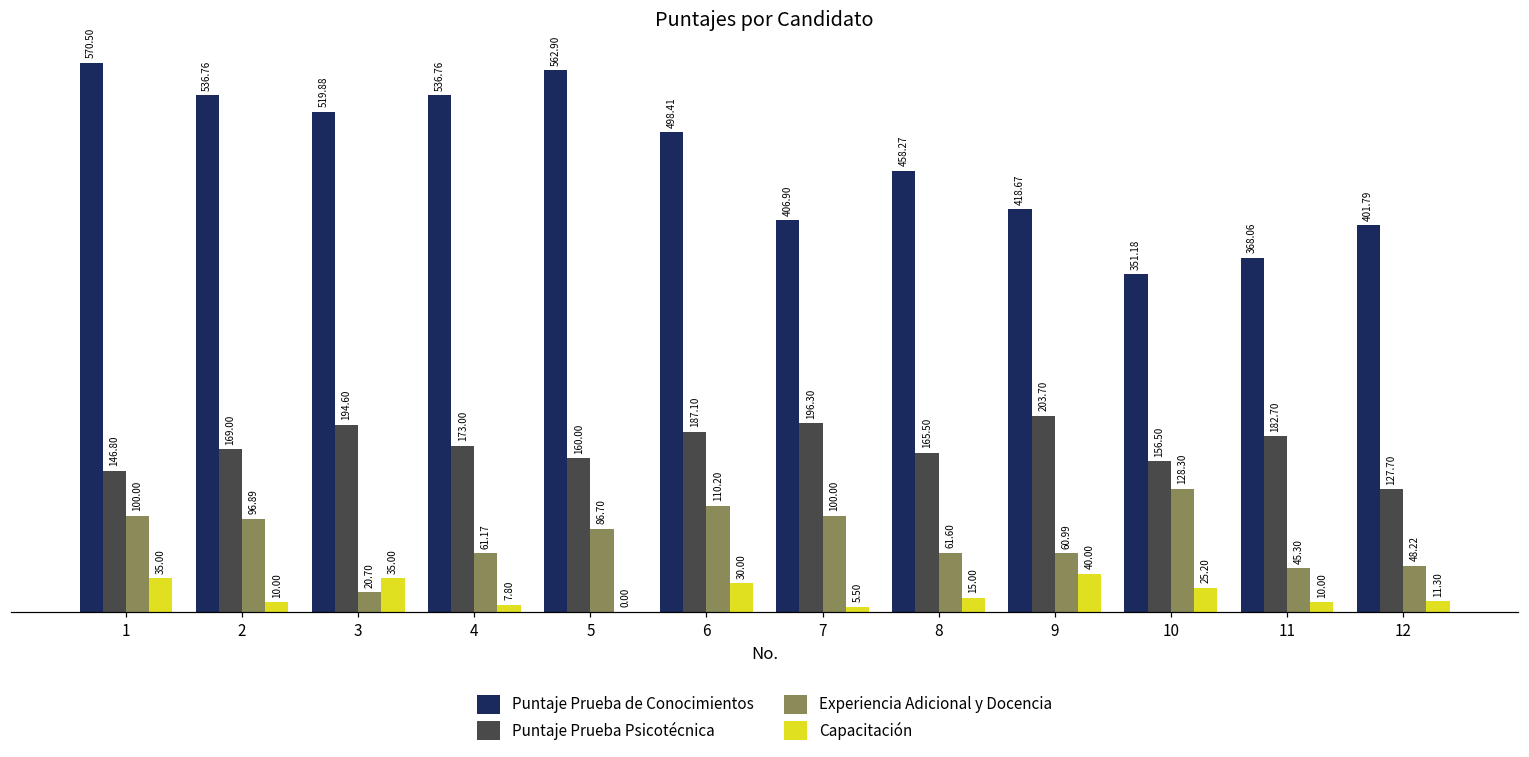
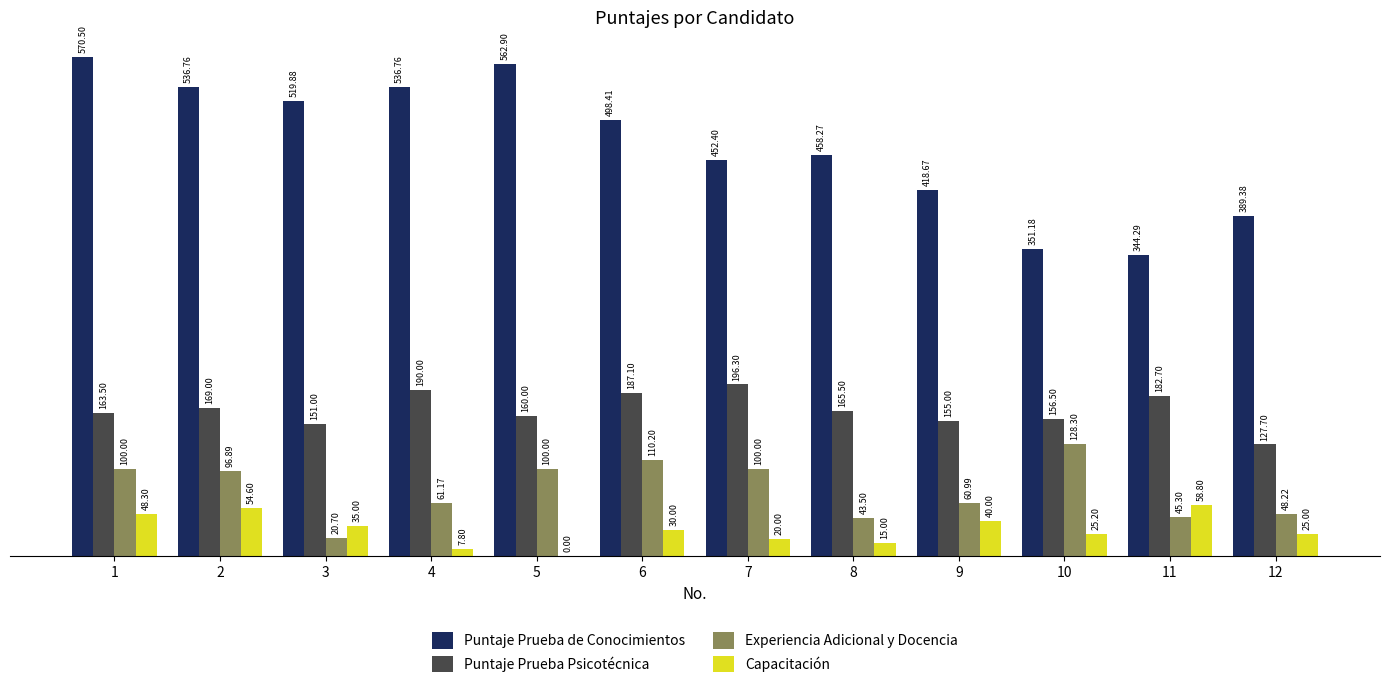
Puntaje Prueba Psicotécnica, 1: 146.80 -> 163.50
Capacitación, 1: 35.00 -> 48.30
Capacitación, 2: 10.00 -> 54.60
Puntaje Prueba Psicotécnica, 3: 194.60 -> 151.00
Puntaje Prueba Psicotécnica, 4: 173.00 -> 190.00
Experiencia Adicional y Docencia, 5: 86.70 -> 100.00
Puntaje Prueba de Conocimientos, 7: 406.90 -> 452.40
Capacitación, 7: 5.50 -> 20.00
Experiencia Adicional y Docencia, 8: 61.60 -> 43.50
Puntaje Prueba Psicotécnica, 9: 203.70 -> 155.00
Puntaje Prueba de Conocimientos, 11: 368.06 -> 344.29
Capacitación, 11: 10.00 -> 58.80
Puntaje Prueba de Conocimientos, 12: 401.79 -> 389.38
Capacitación, 12: 11.30 -> 25.00
